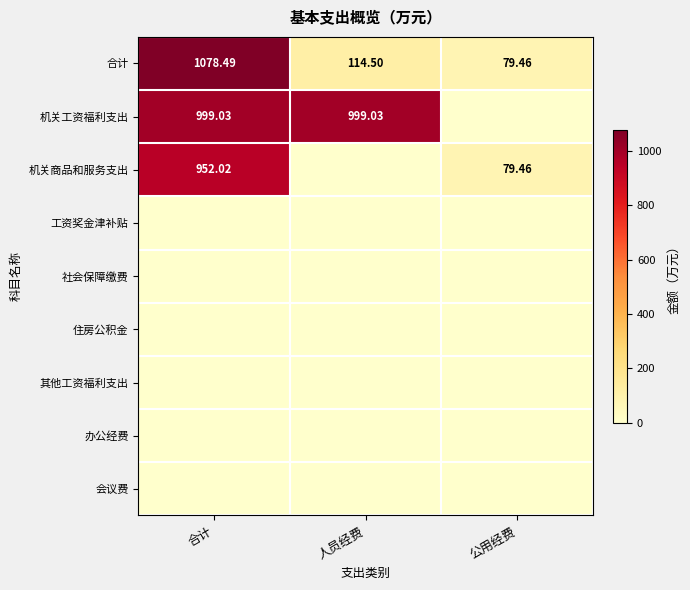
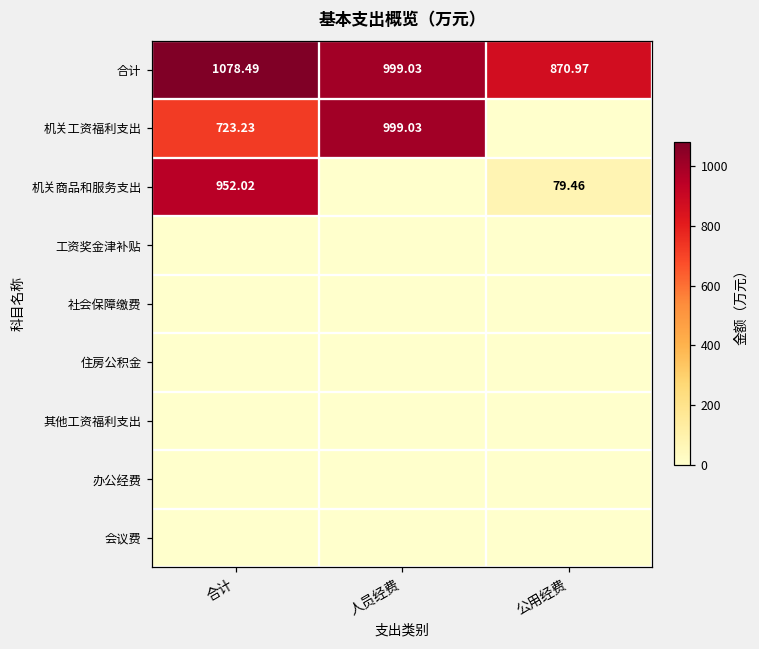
合计, 人员经费: 114.50 -> 999.03
合计, 公用经费: 79.46 -> 870.97
机关工资福利支出, 合计: 999.03 -> 723.23
